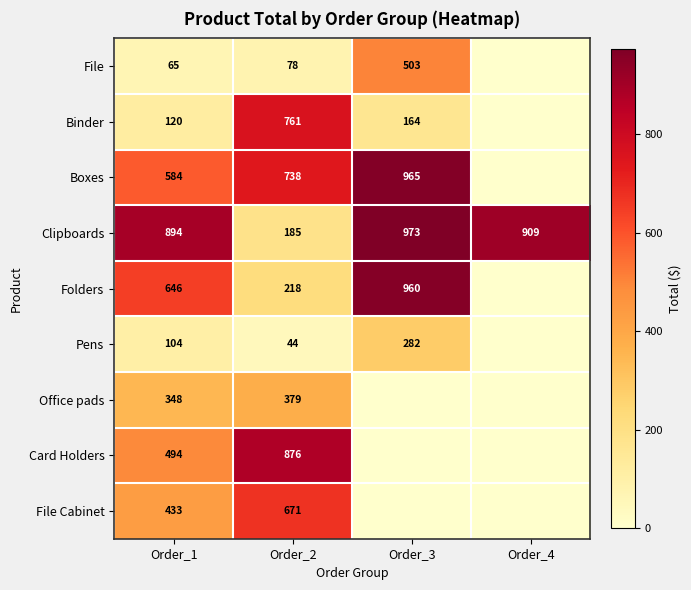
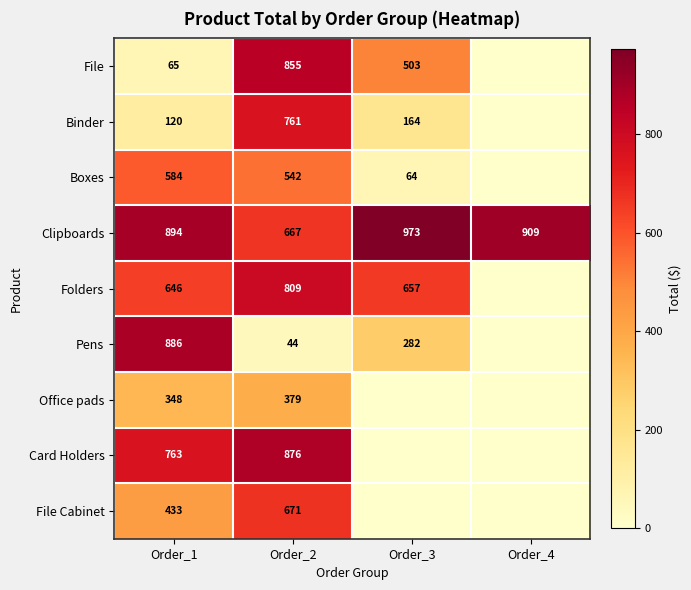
File, Order_2: 78 -> 855
Boxes, Order_2: 738 -> 542
Boxes, Order_3: 965 -> 64
Clipboards, Order_2: 185 -> 667
Folders, Order_2: 218 -> 809
Folders, Order_3: 960 -> 657
Pens, Order_1: 104 -> 886
Card Holders, Order_1: 494 -> 763
